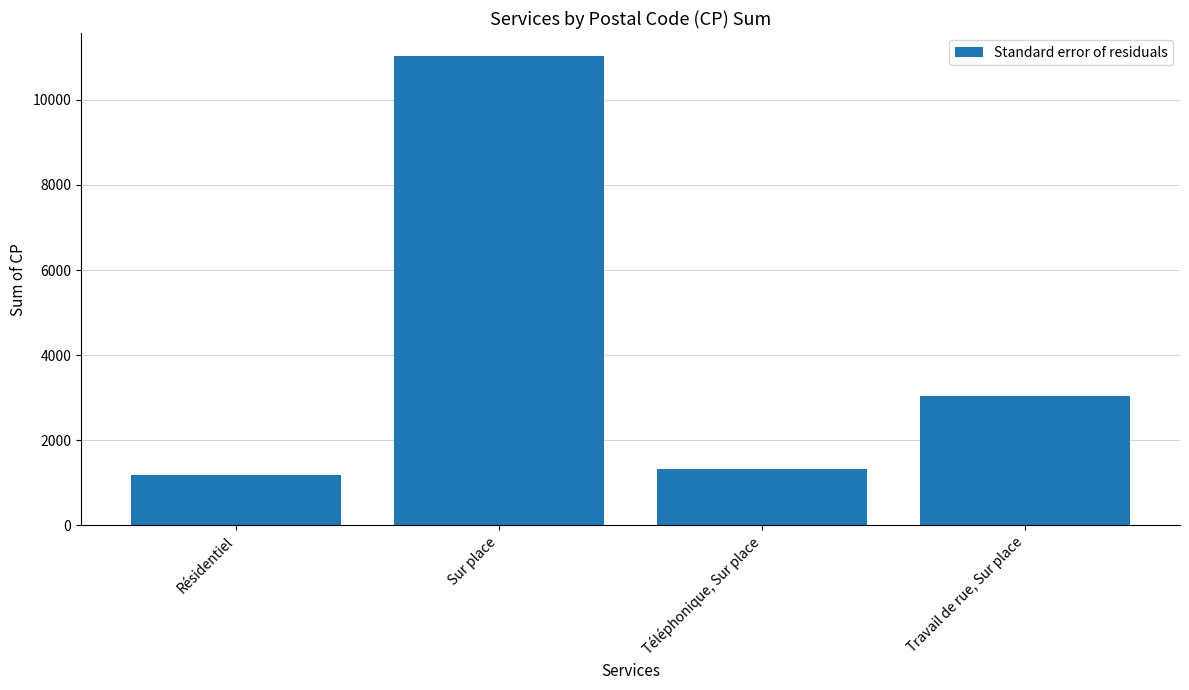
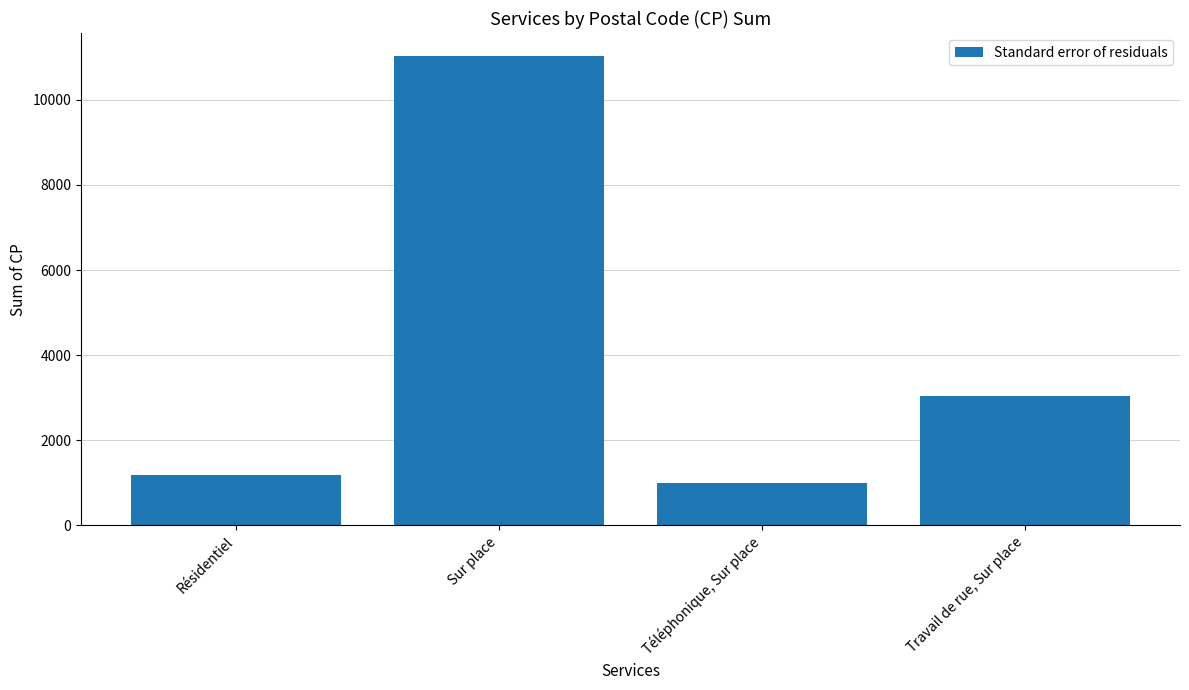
Téléphonique, Sur place: 1300 -> 1000
